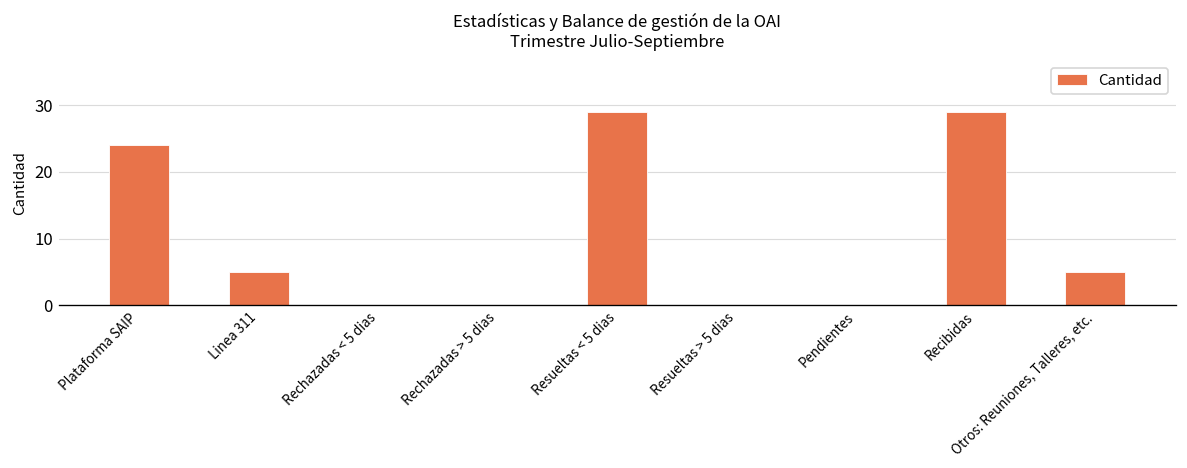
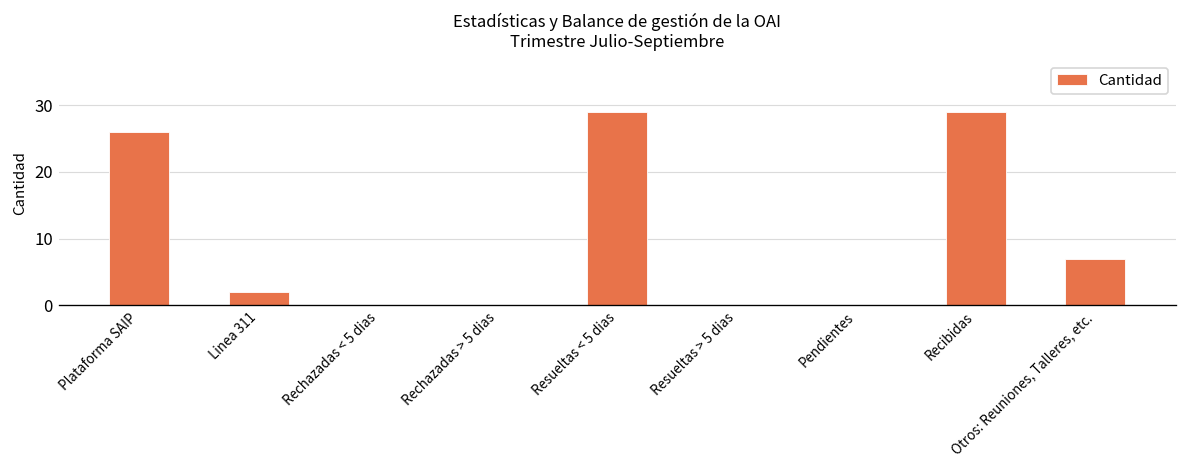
Plataforma SAIP: 24 -> 26
Linea 311: 5 -> 2
Otros: Reuniones, Talleres, etc.: 5 -> 7
